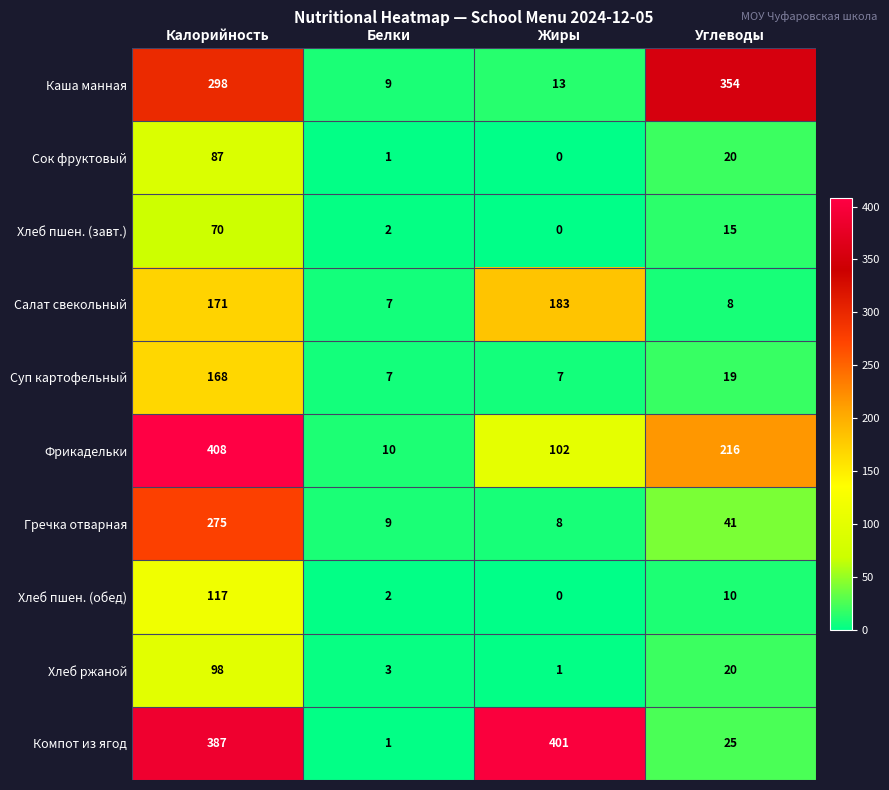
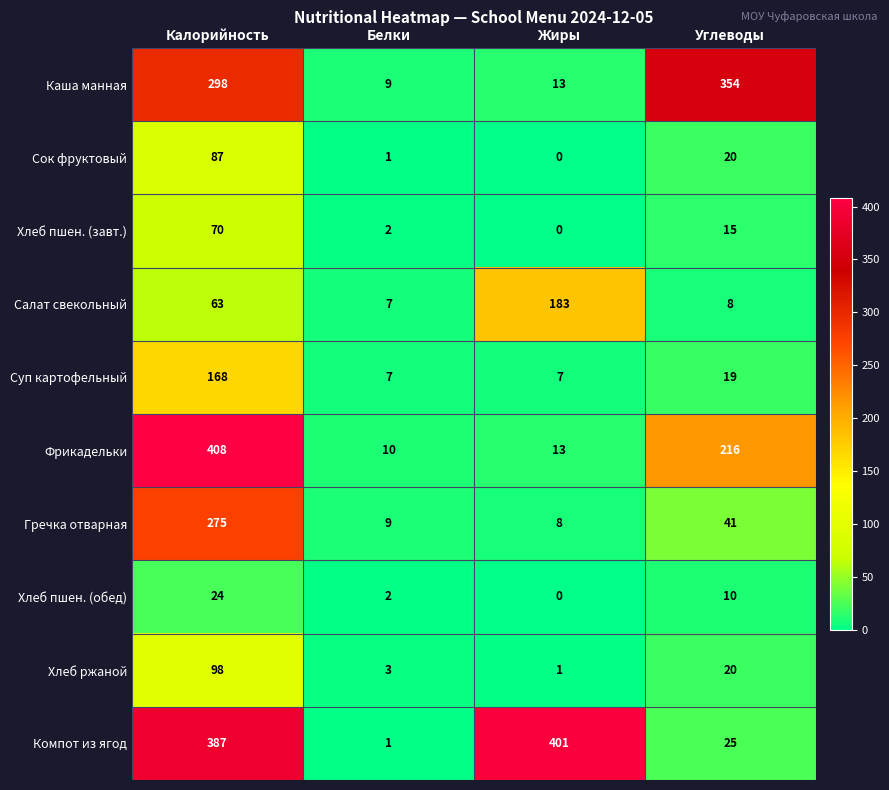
Салат свекольный, Калорийность: 171 -> 63
Фрикадельки, Жиры: 102 -> 13
Хлеб пшен. (обед), Калорийность: 117 -> 24
